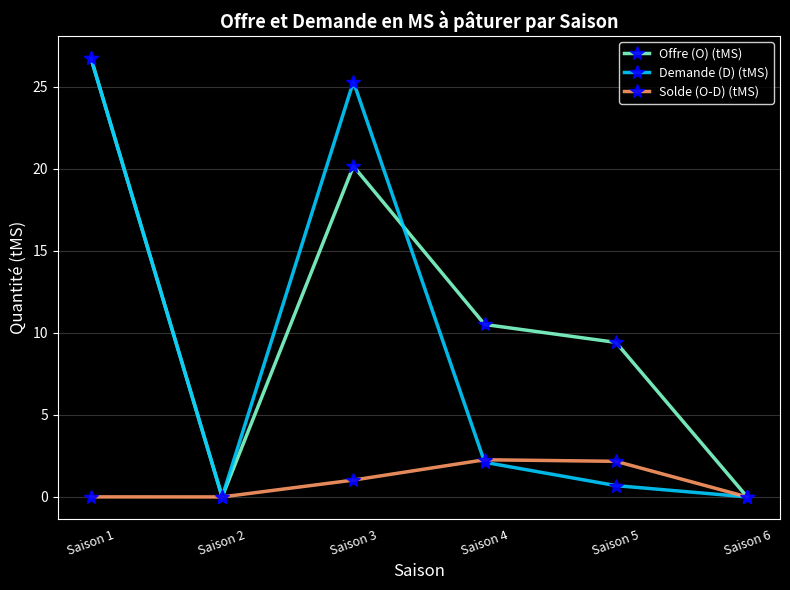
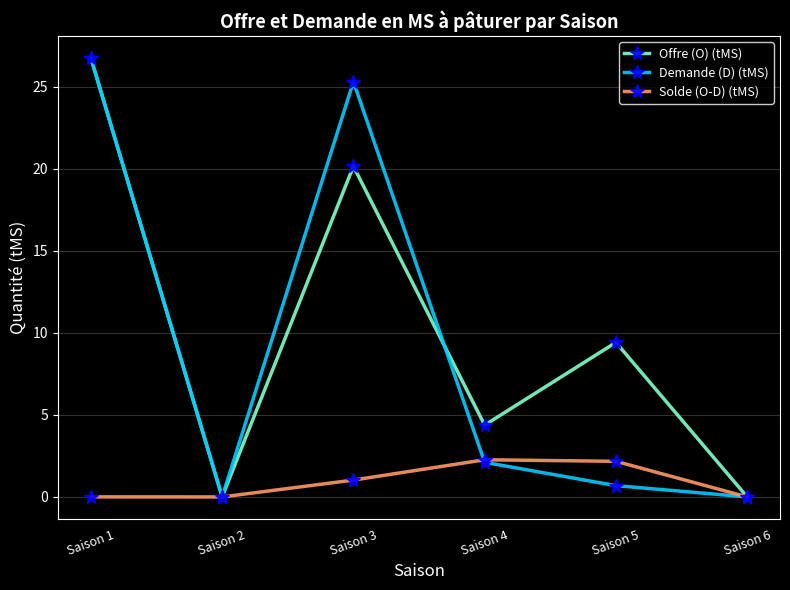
Offre (O) (tMS), Saison 4: 10.5 -> 4.4
